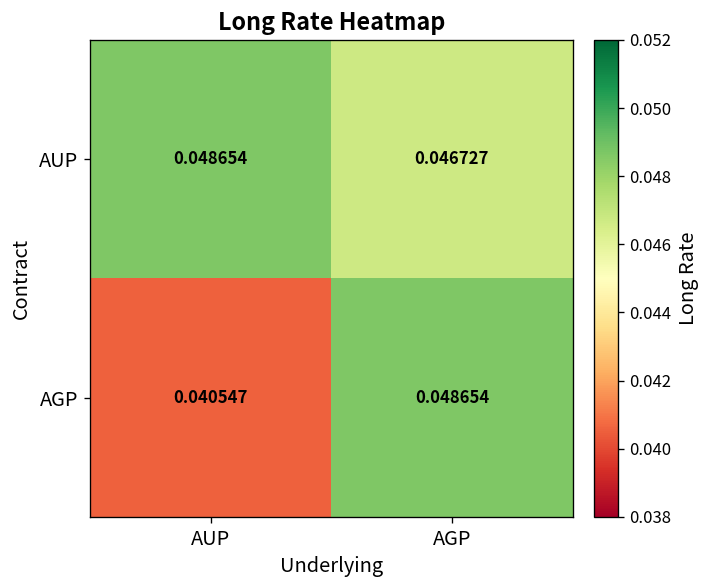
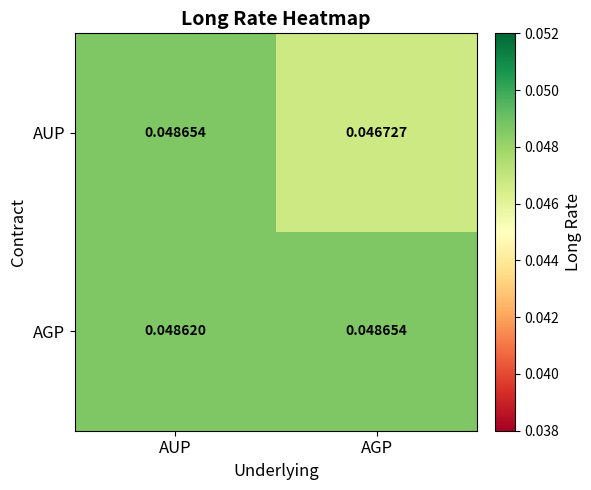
AGP, AUP: 0.040547 -> 0.048620
